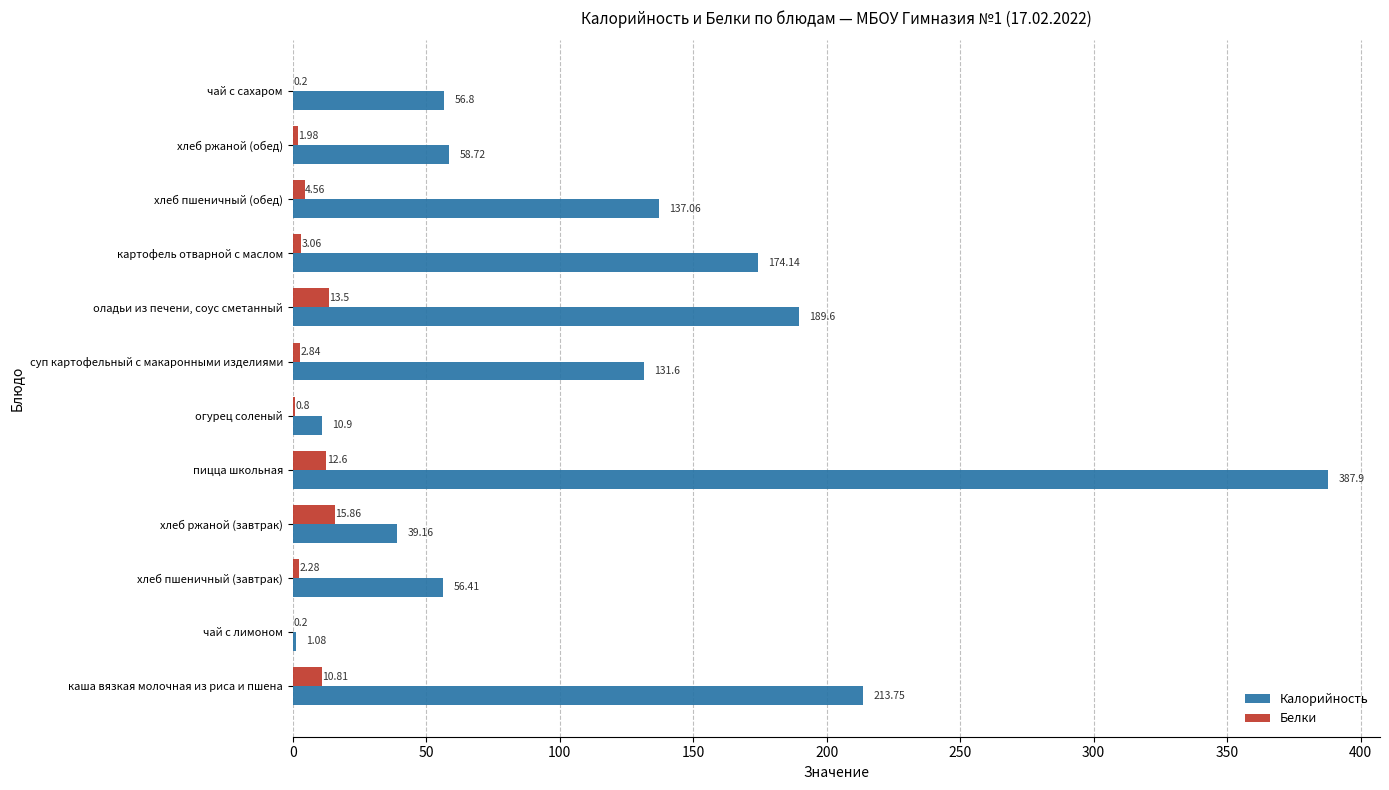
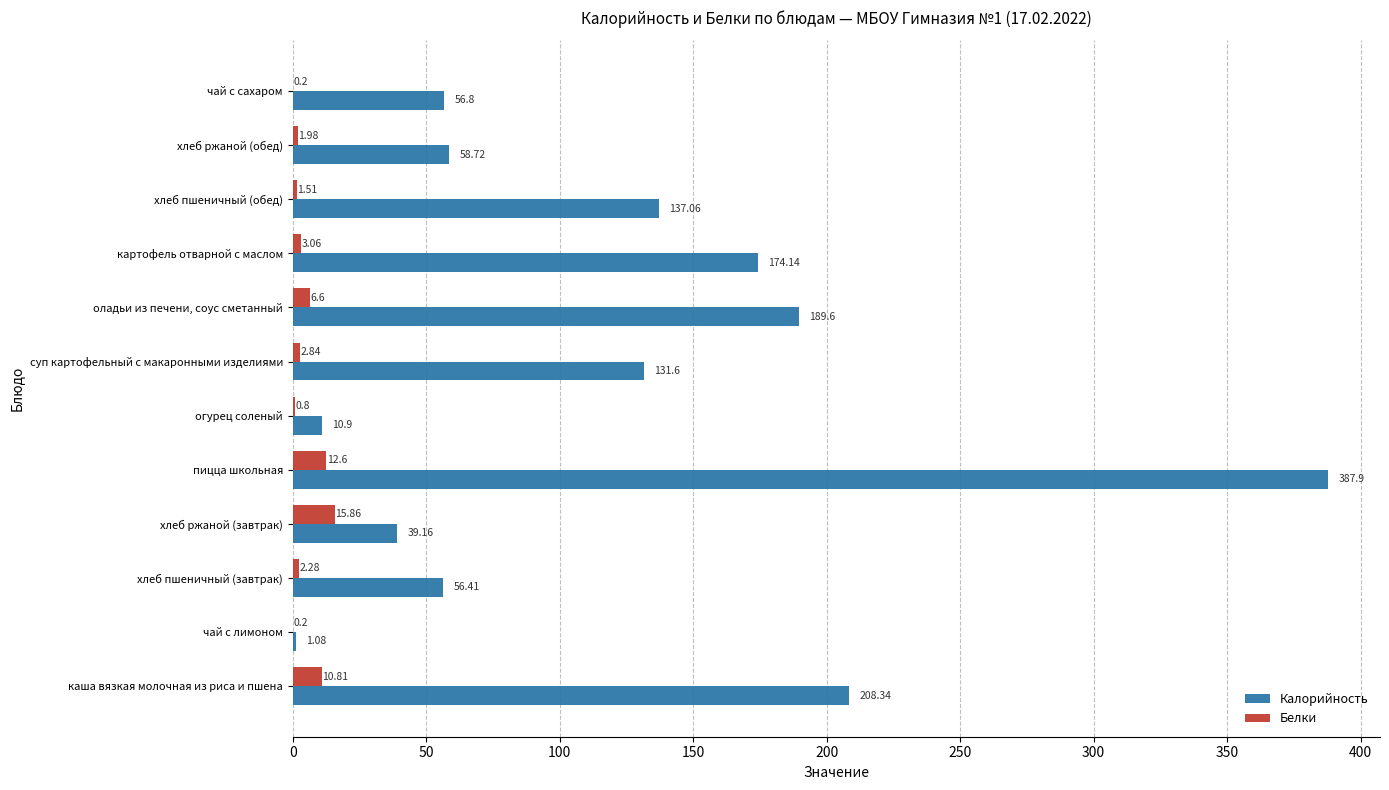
Белки, хлеб пшеничный (обед): 4.56 -> 1.51
Белки, оладьи из печени, соус сметанный: 13.5 -> 6.6
Калорийность, каша вязкая молочная из риса и пшена: 213.75 -> 208.34
